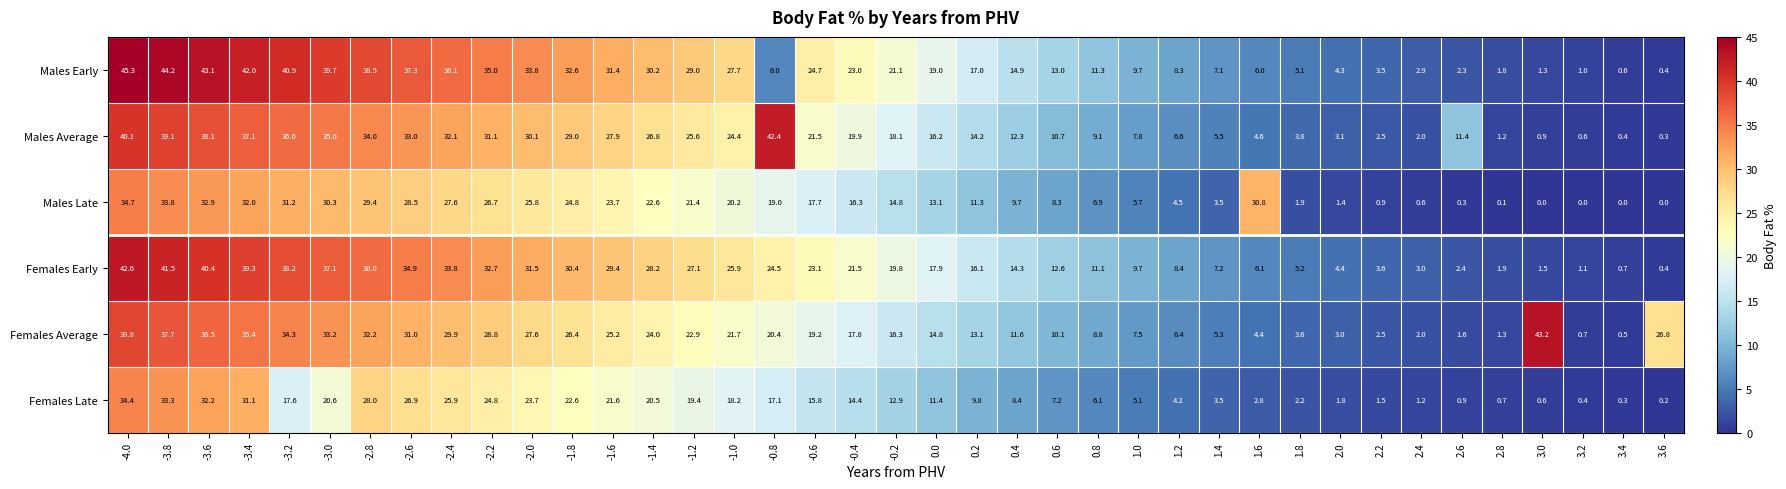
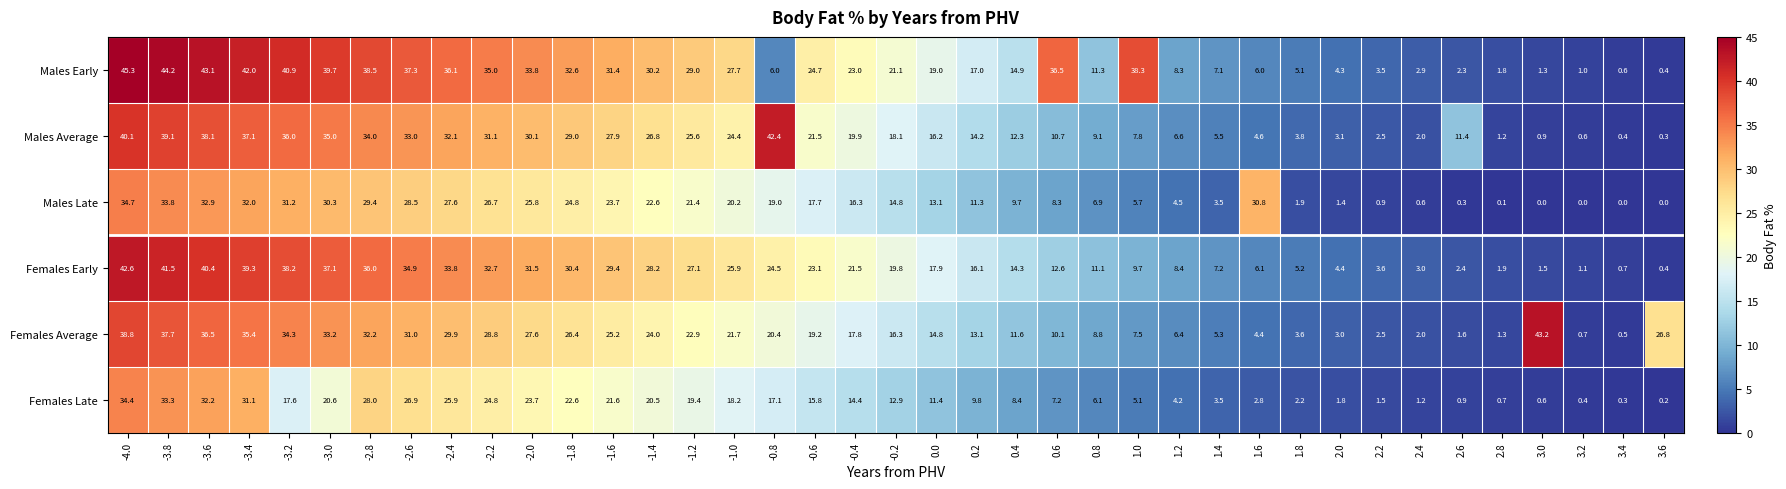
Males Early, 0.6: 13.0 -> 36.5
Males Early, 1.0: 9.7 -> 38.3
